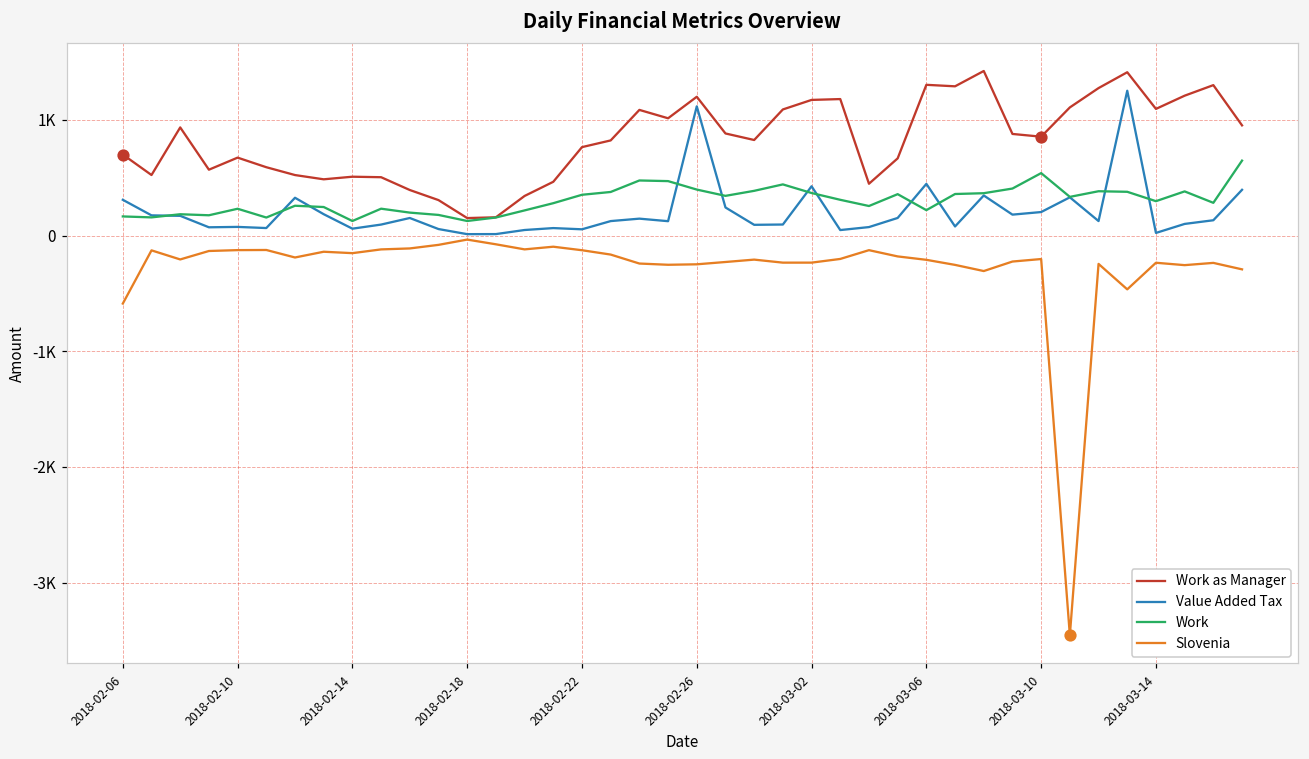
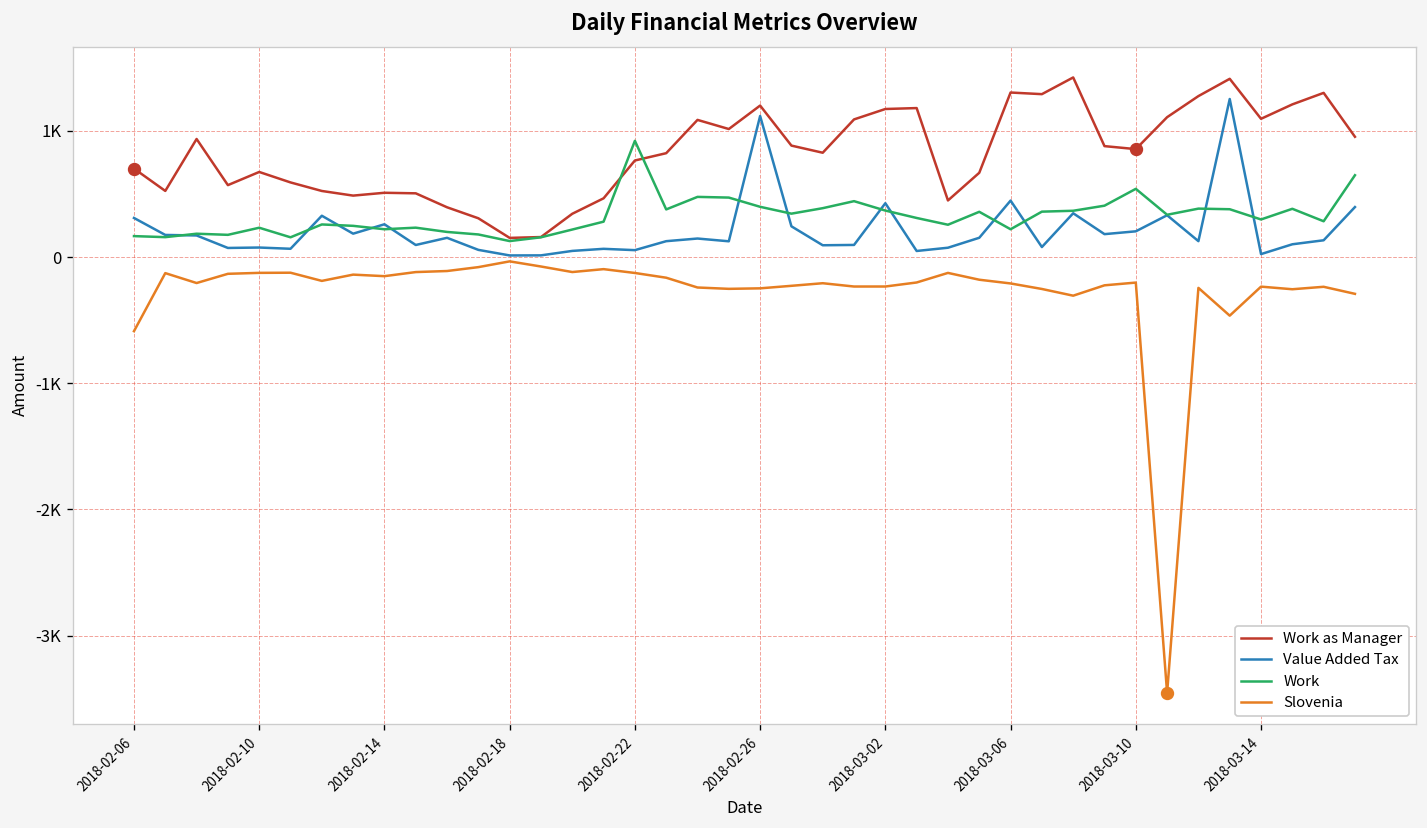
Value Added Tax, 2018-02-14: 60 -> 260
Work, 2018-02-14: 130 -> 220
Work, 2018-02-22: 350 -> 920
